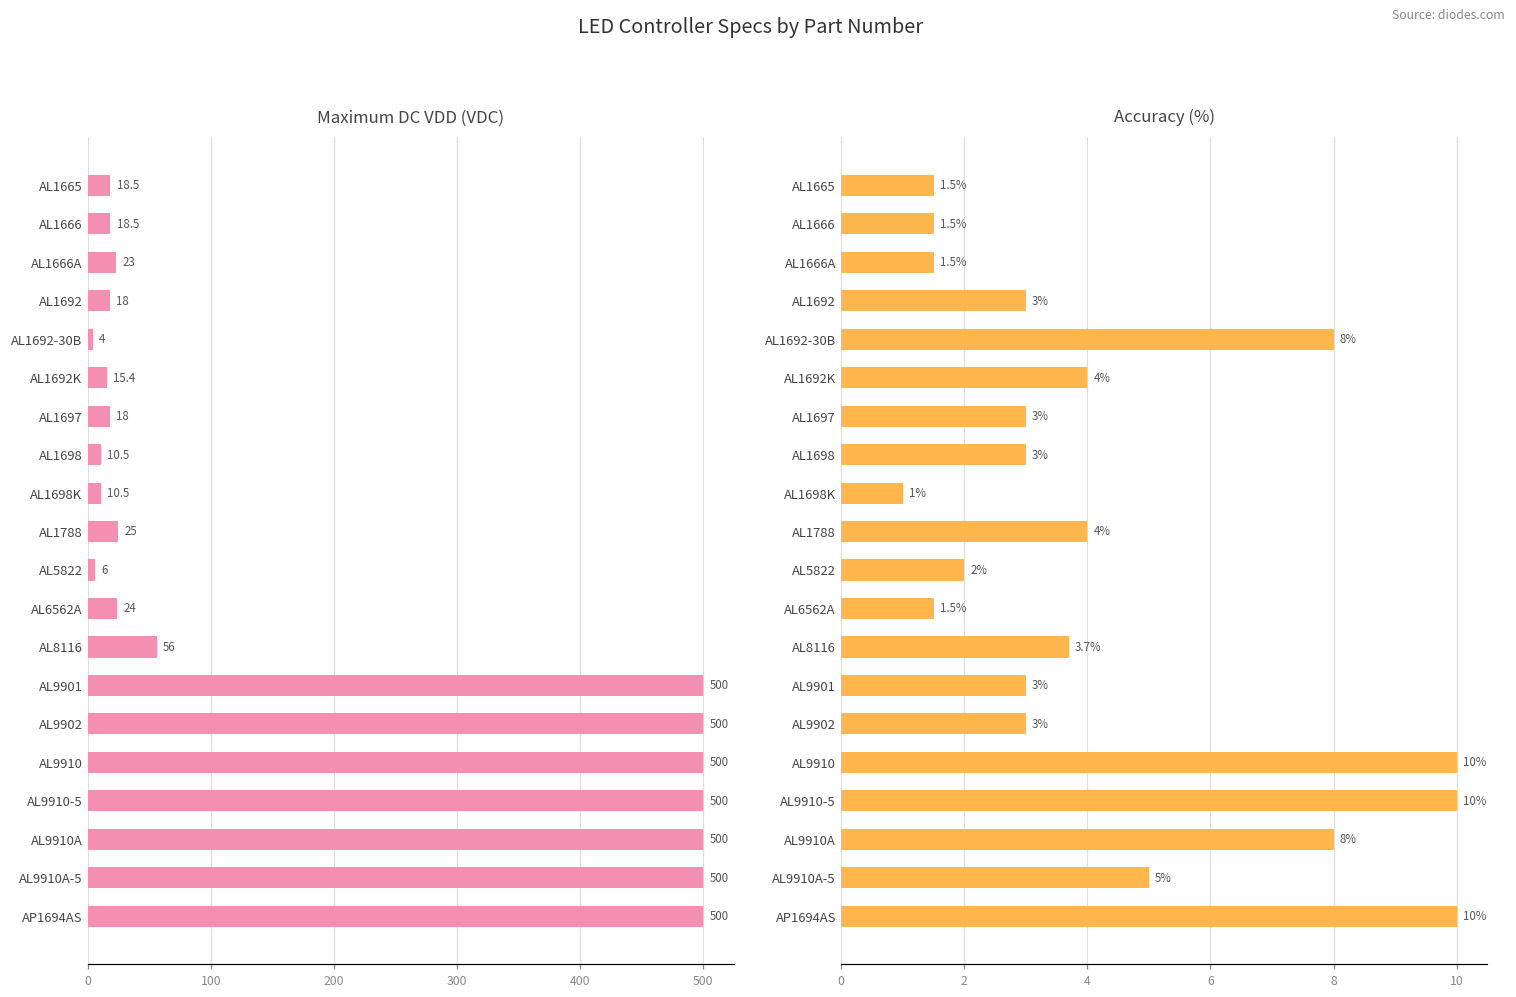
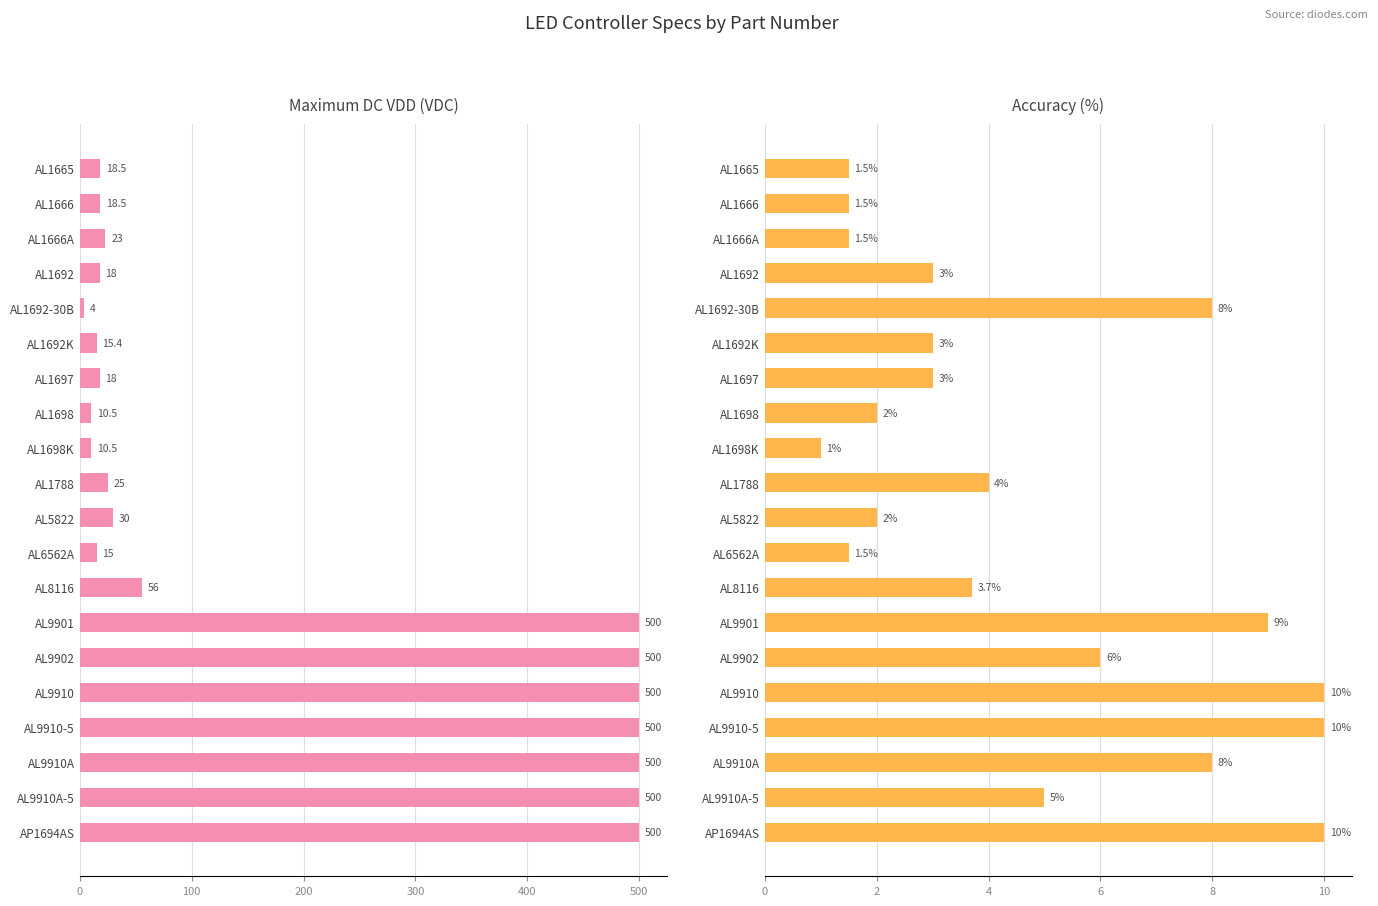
Maximum DC VDD (VDC), AL5822: 6 -> 30
Maximum DC VDD (VDC), AL6562A: 24 -> 15
Accuracy (%), AL1692K: 4% -> 3%
Accuracy (%), AL1698: 3% -> 2%
Accuracy (%), AL9901: 3% -> 9%
Accuracy (%), AL9902: 3% -> 6%
